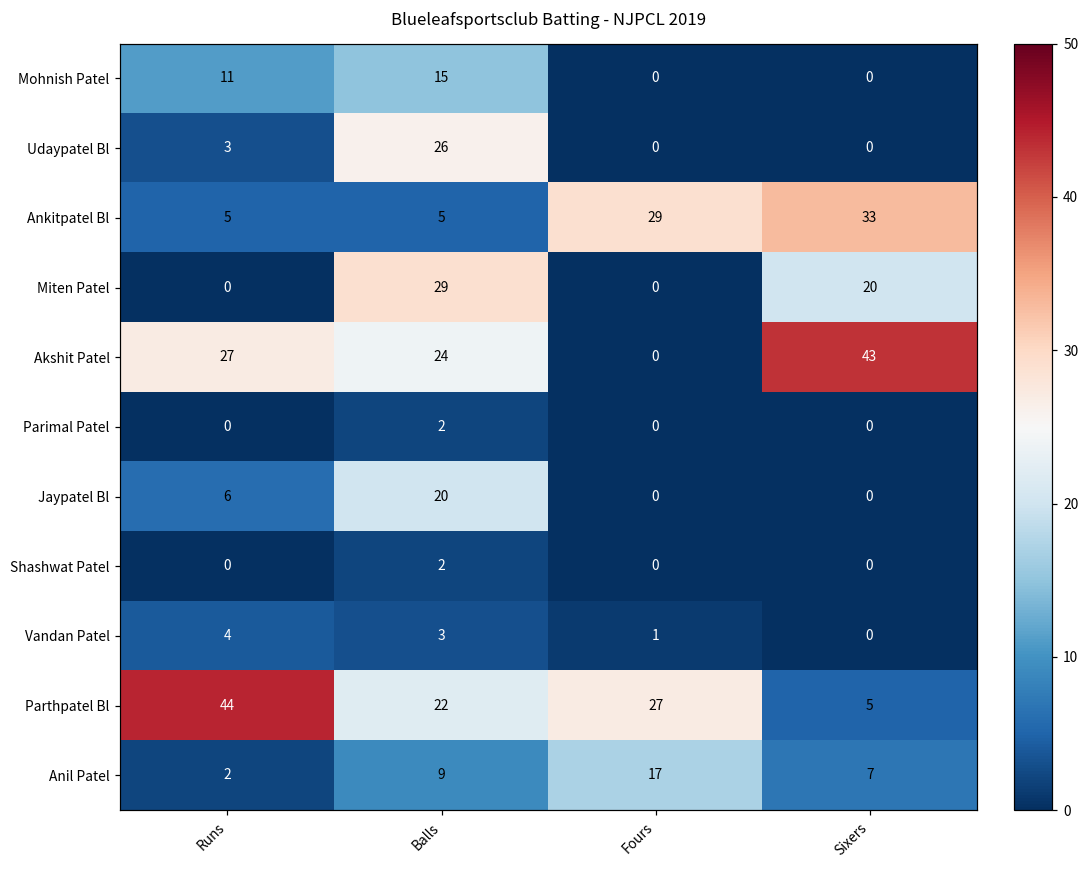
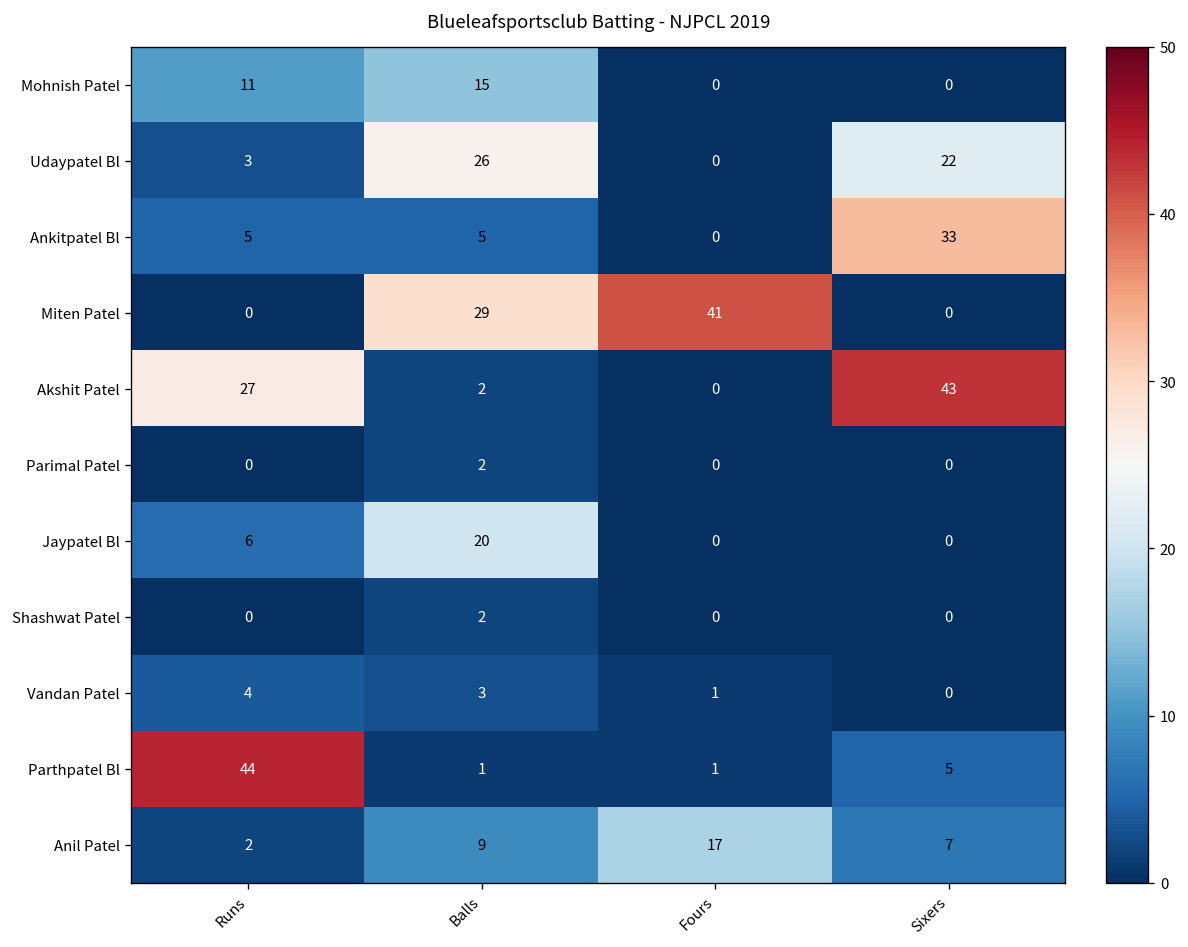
Udaypatel Bl, Sixers: 0 -> 22
Ankitpatel Bl, Fours: 29 -> 0
Miten Patel, Fours: 0 -> 41
Miten Patel, Sixers: 20 -> 0
Akshit Patel, Balls: 24 -> 2
Parthpatel Bl, Balls: 22 -> 1
Parthpatel Bl, Fours: 27 -> 1
